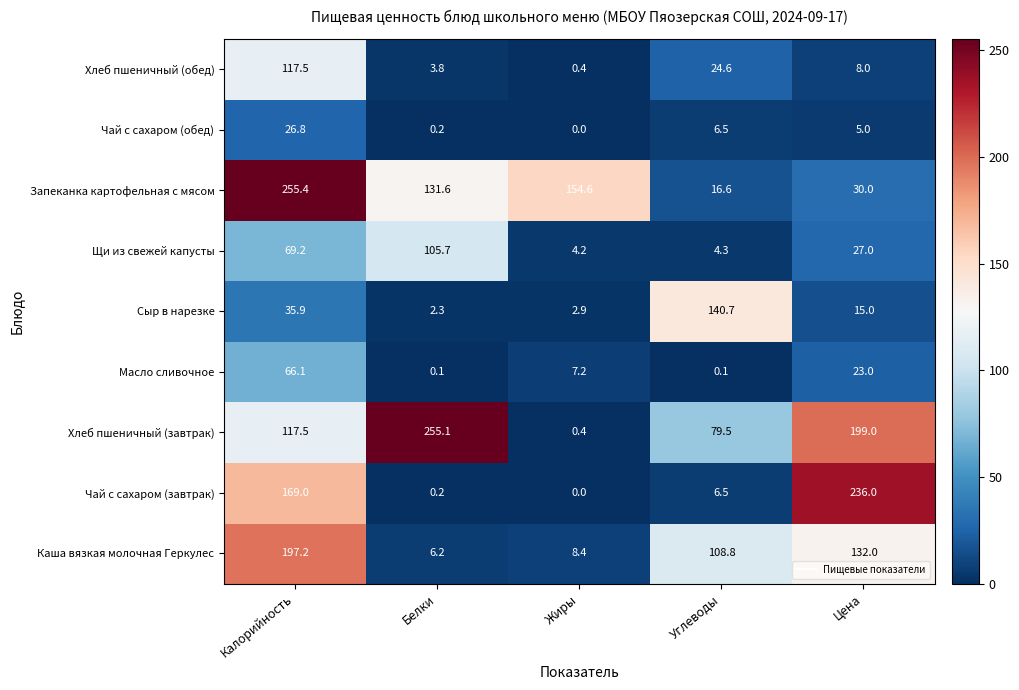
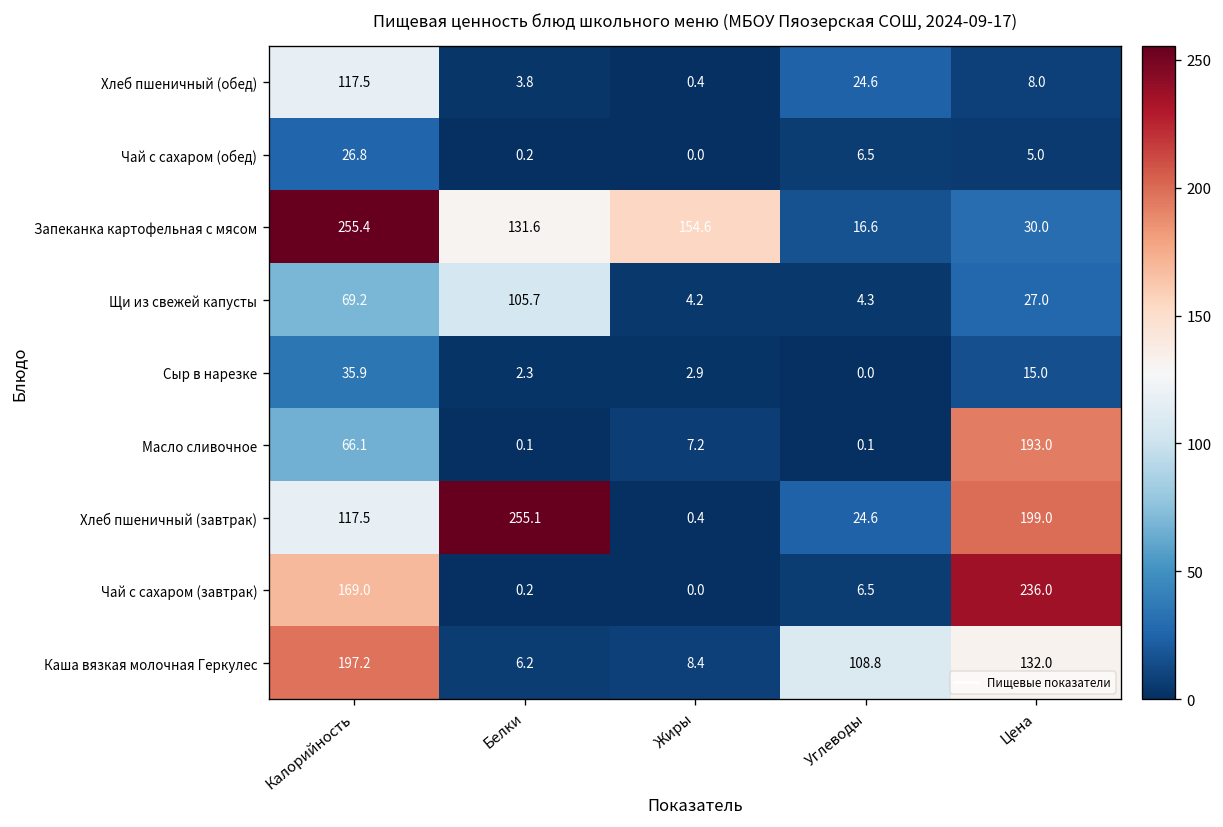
Сыр в нарезке, Углеводы: 140.7 -> 0.0
Масло сливочное, Цена: 23.0 -> 193.0
Хлеб пшеничный (завтрак), Углеводы: 79.5 -> 24.6
